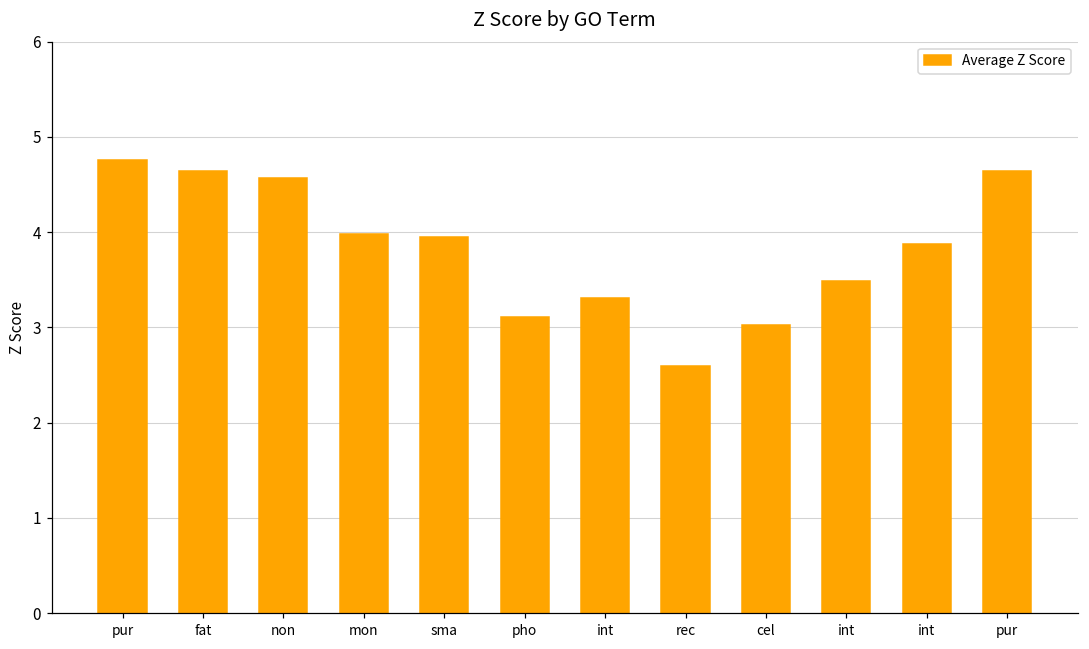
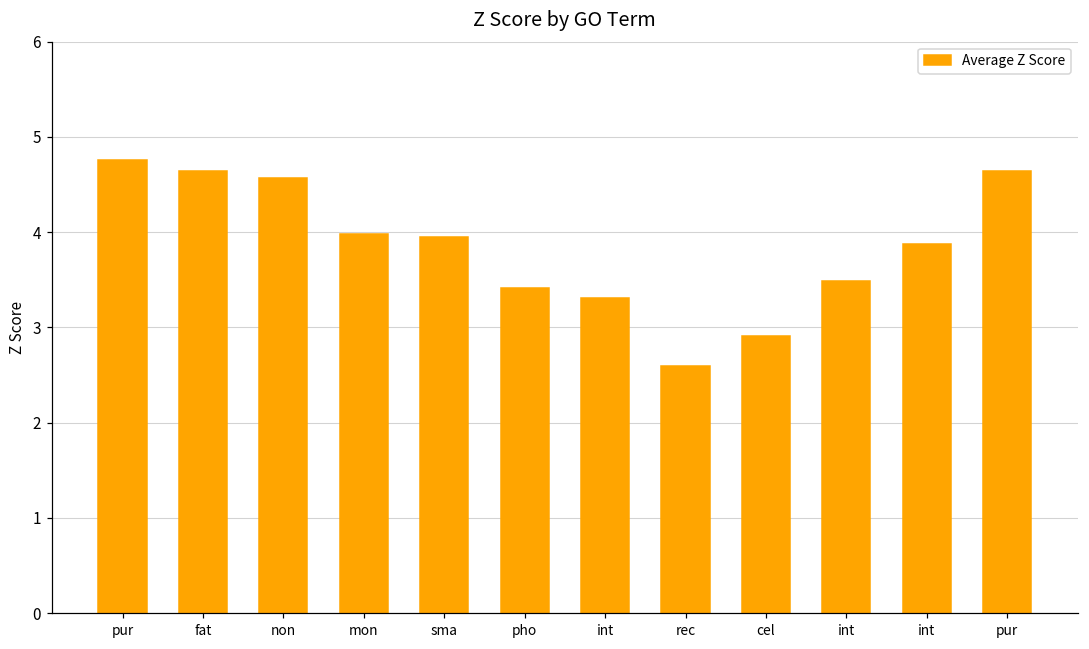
pho: 3.1 -> 3.4
cel: 3.0 -> 2.9
